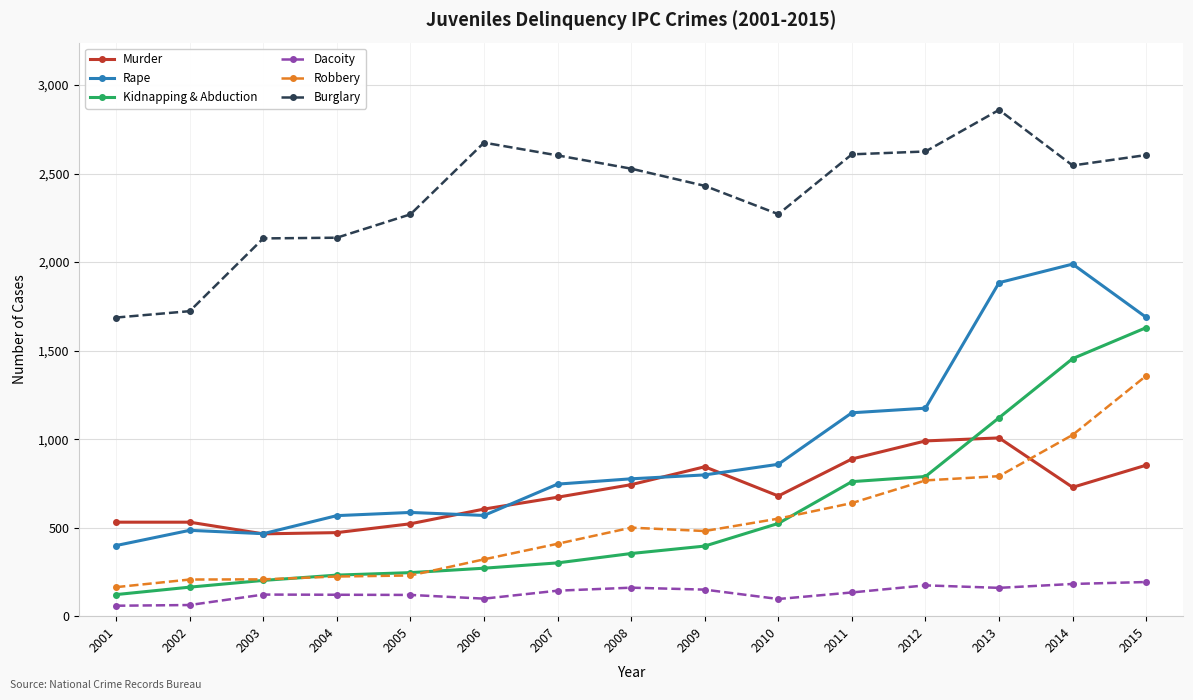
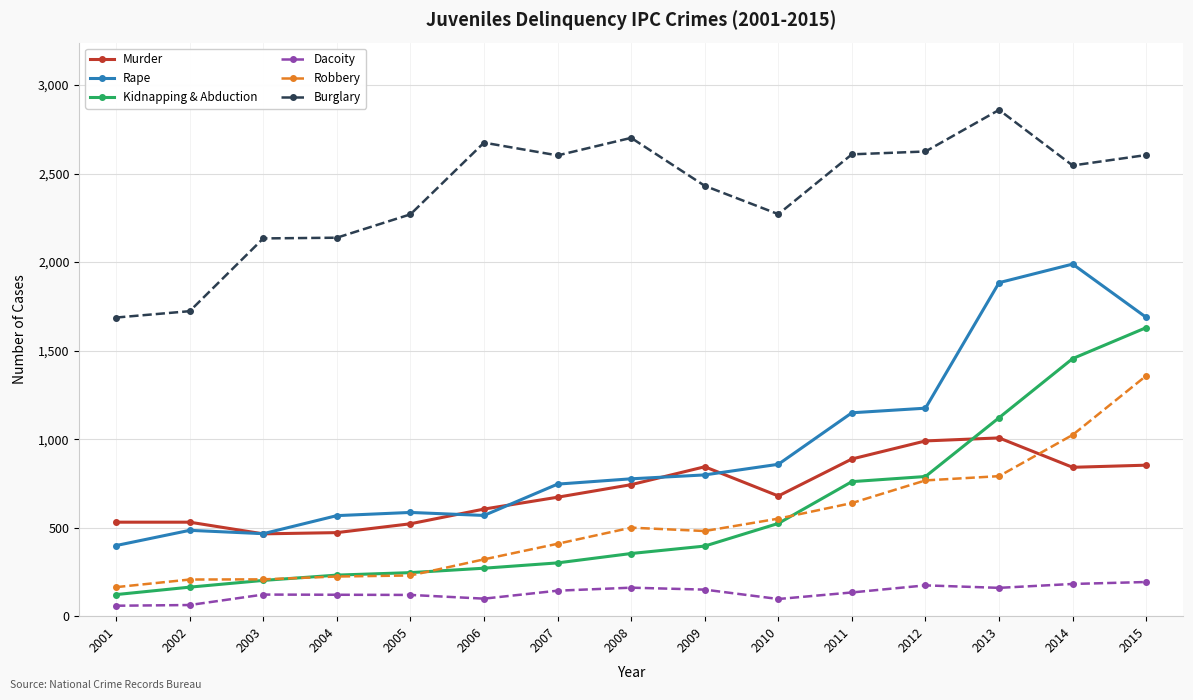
Burglary, 2008: 2,530 -> 2,700
Murder, 2014: 730 -> 840
